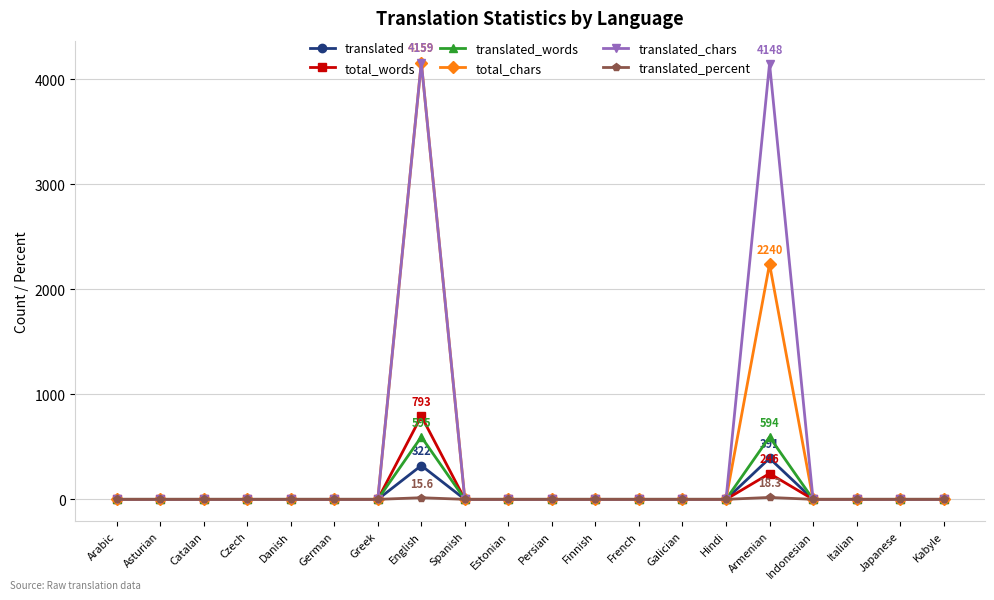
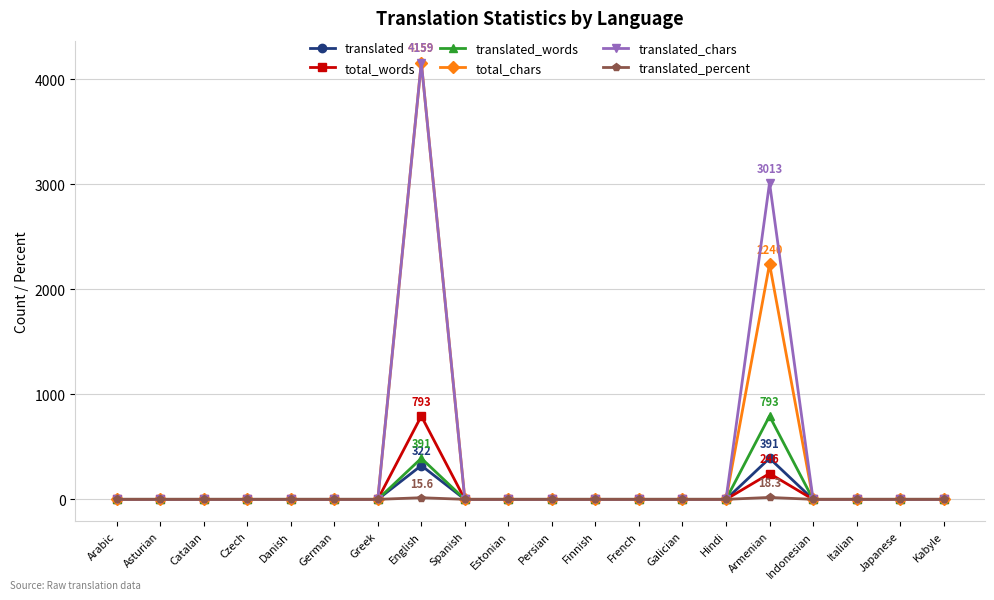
translated_words, English: 595 -> 391
translated_words, Armenian: 594 -> 793
translated_chars, Armenian: 4148 -> 3013
